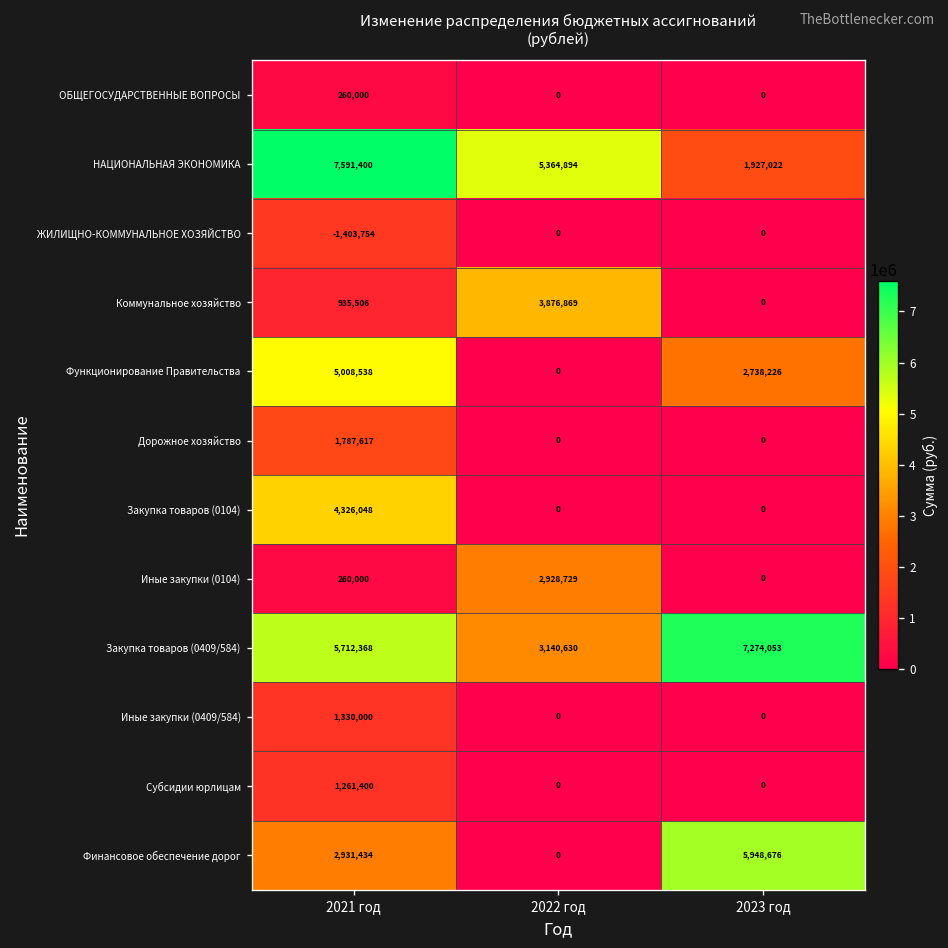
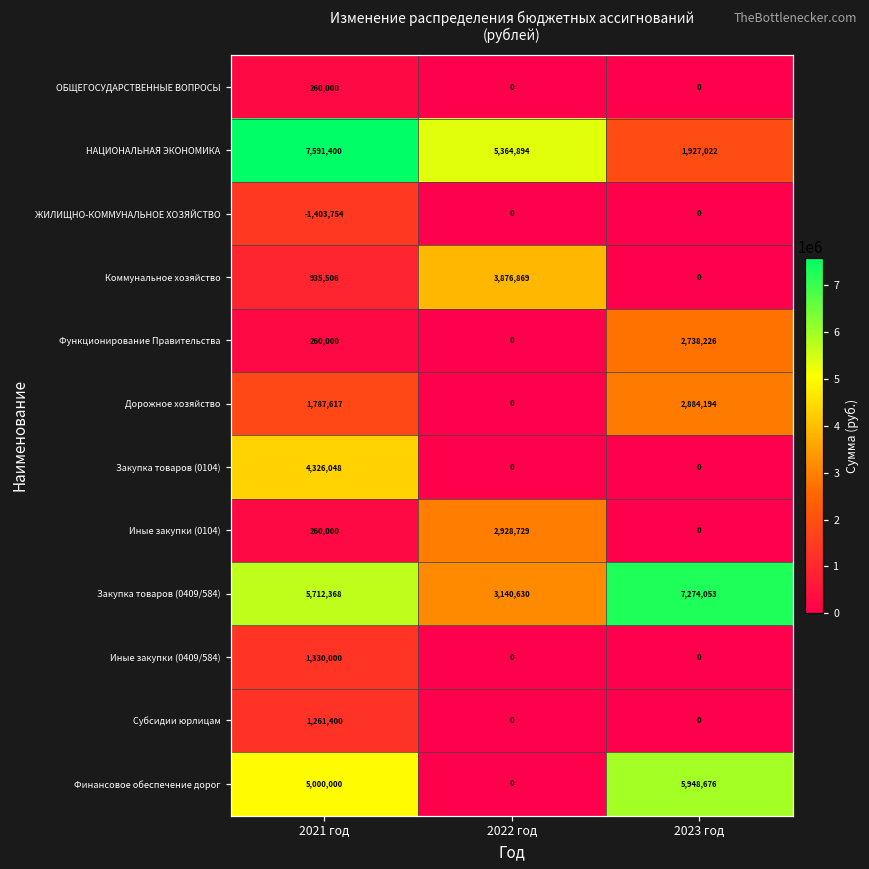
Функционирование Правительства, 2021 год: 5,008,538 -> 260,000
Дорожное хозяйство, 2023 год: 0 -> 2,884,194
Финансовое обеспечение дорог, 2021 год: 2,931,434 -> 5,000,000
